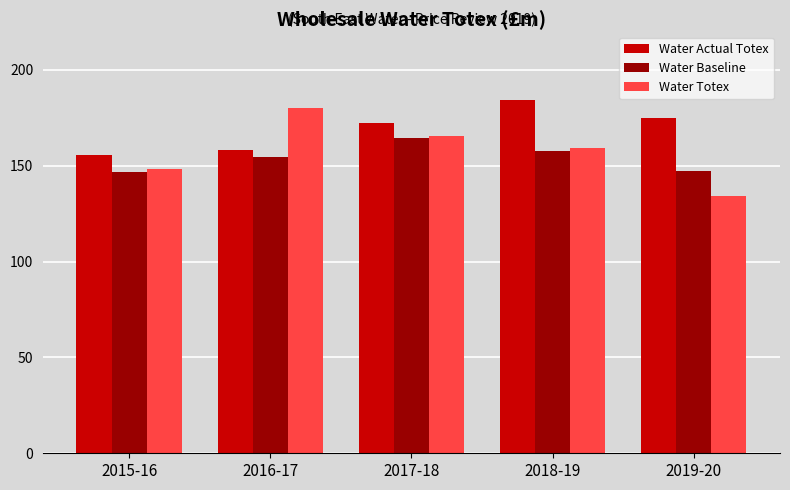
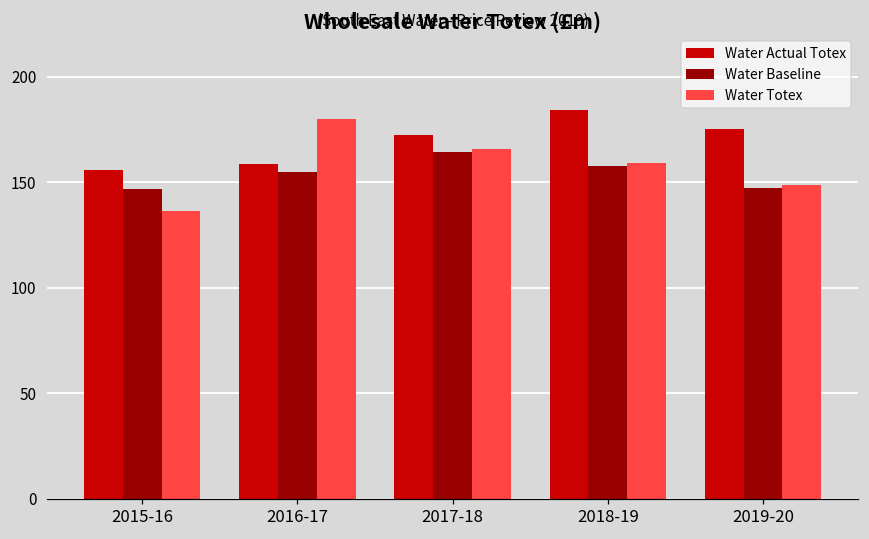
Water Totex, 2015-16: 148 -> 136
Water Totex, 2019-20: 134 -> 148
